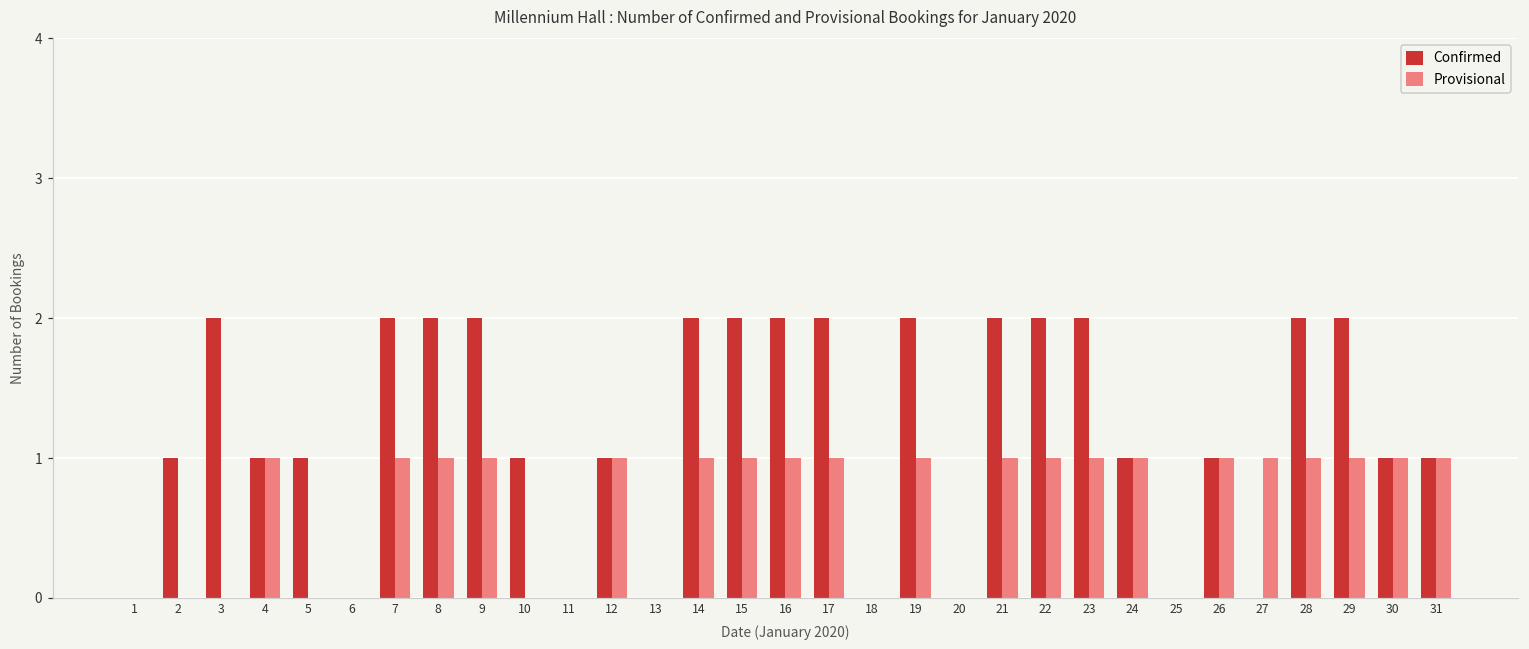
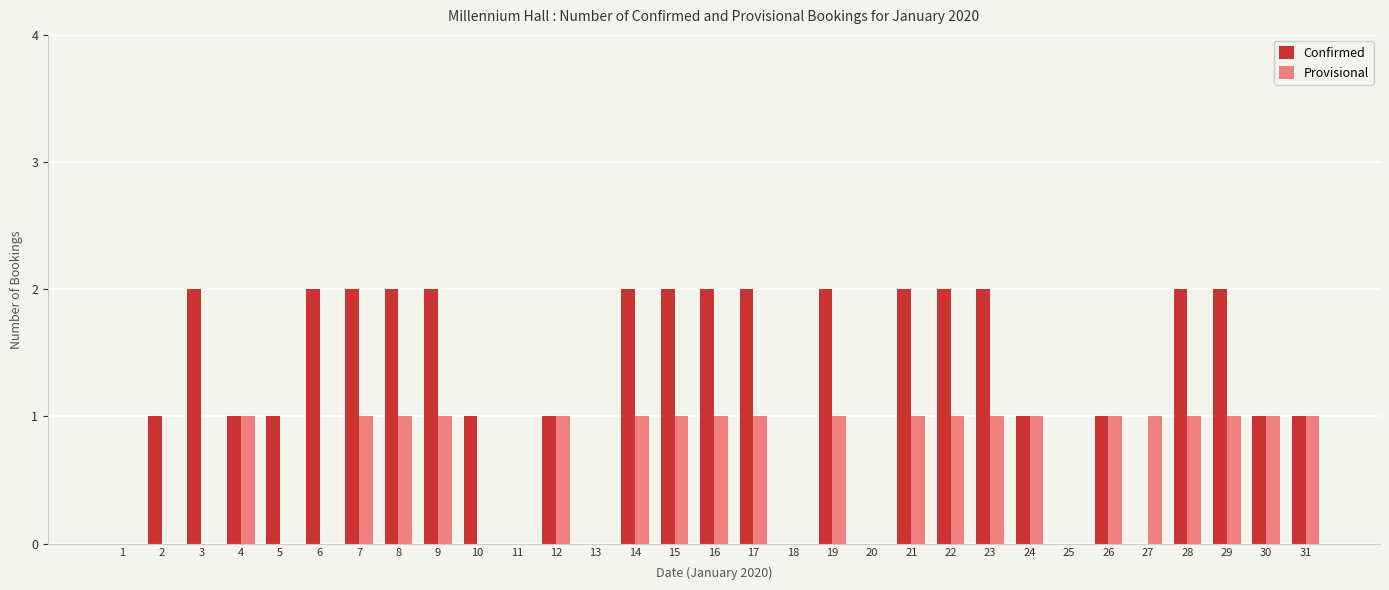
Confirmed, 6: 0 -> 2
